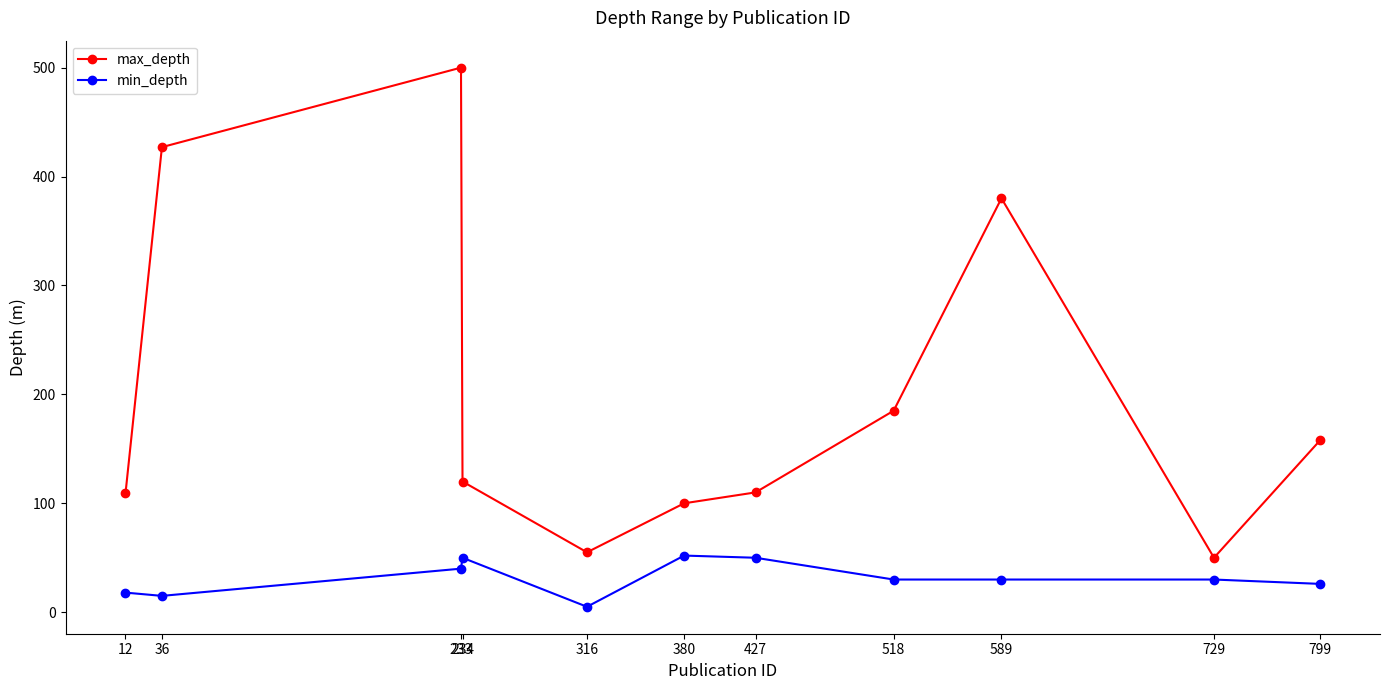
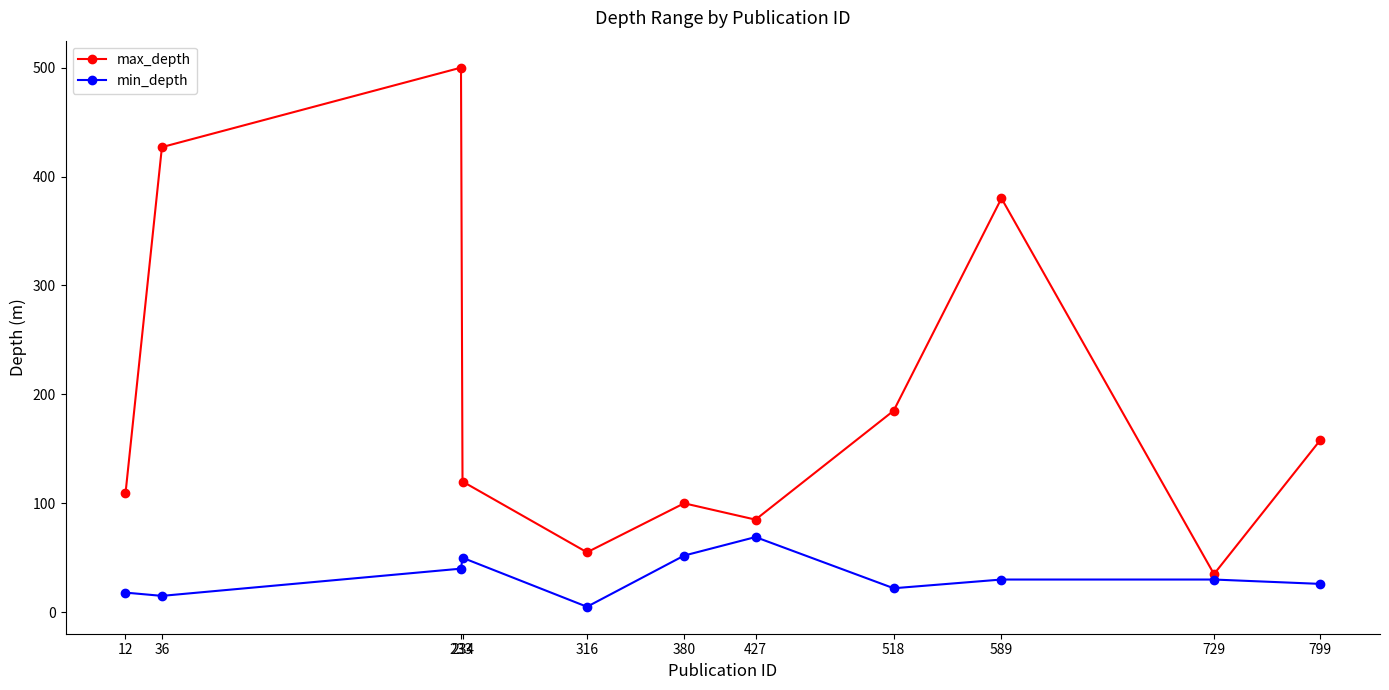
max_depth, 427: 110 -> 85
min_depth, 427: 50 -> 69
min_depth, 518: 30 -> 22
max_depth, 729: 50 -> 35
